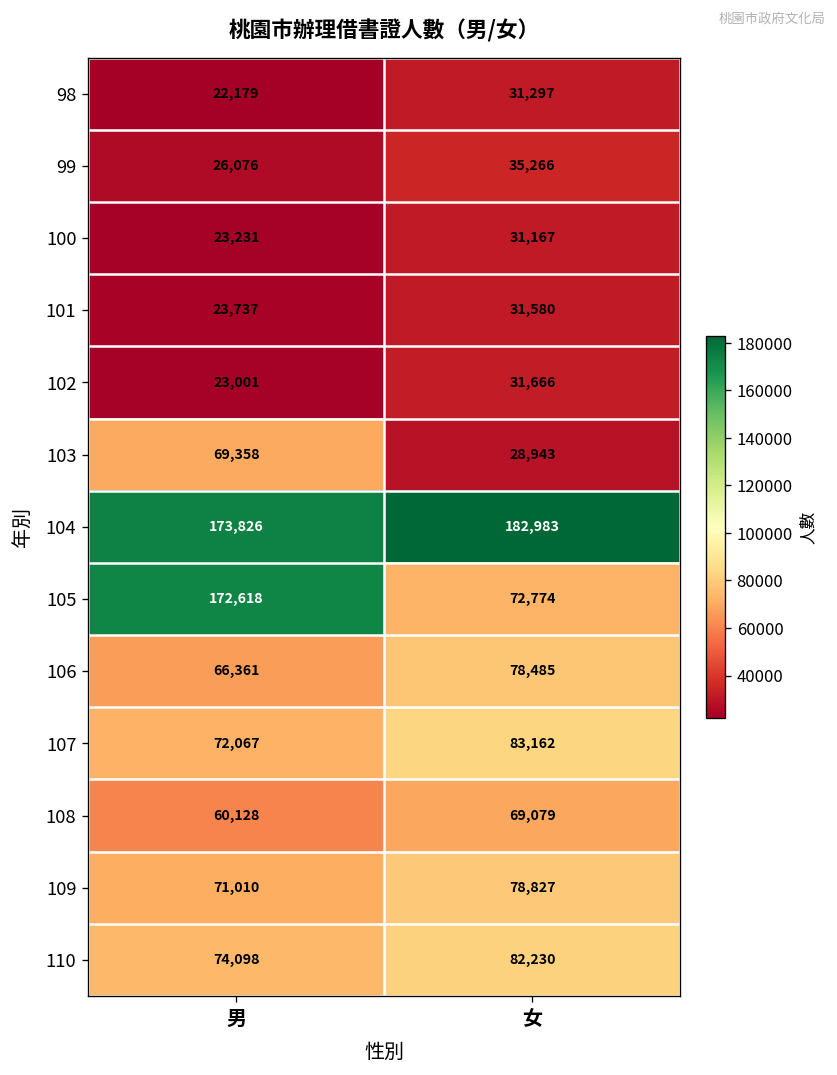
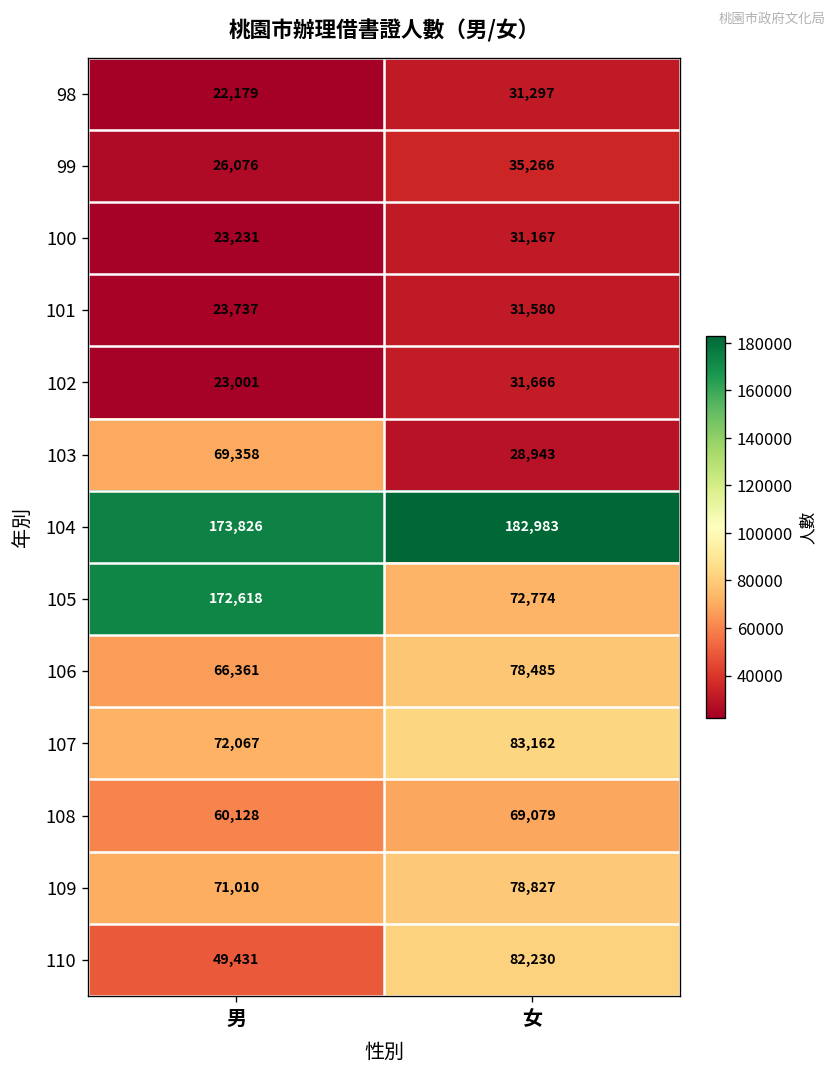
110, 男: 74,098 -> 49,431
